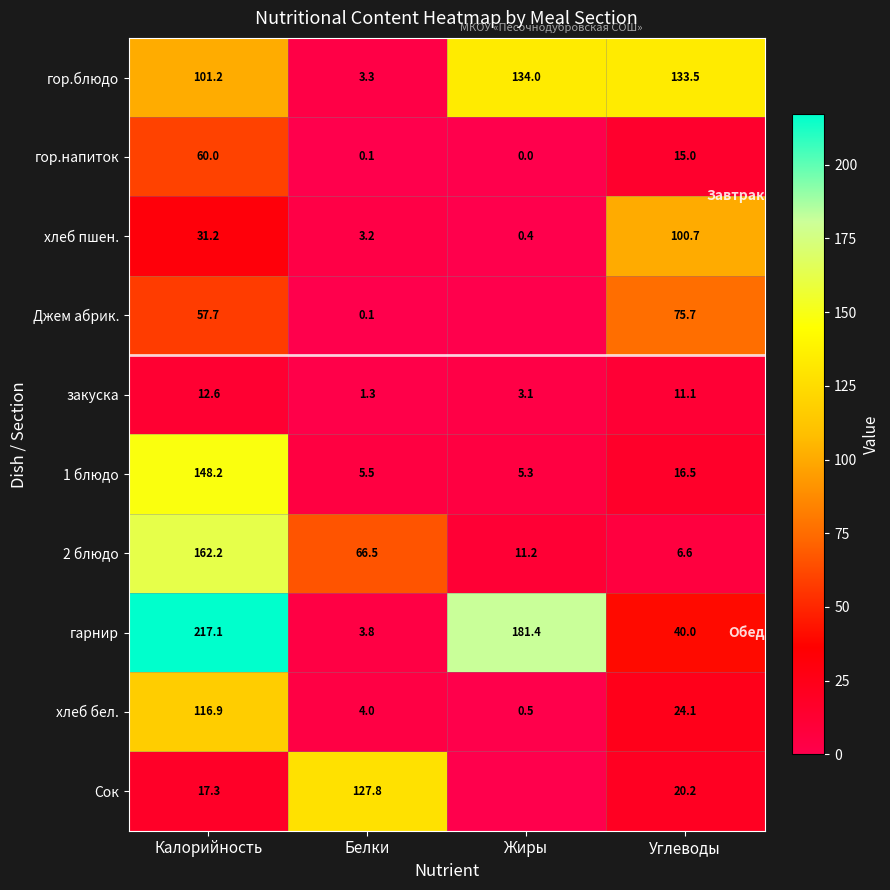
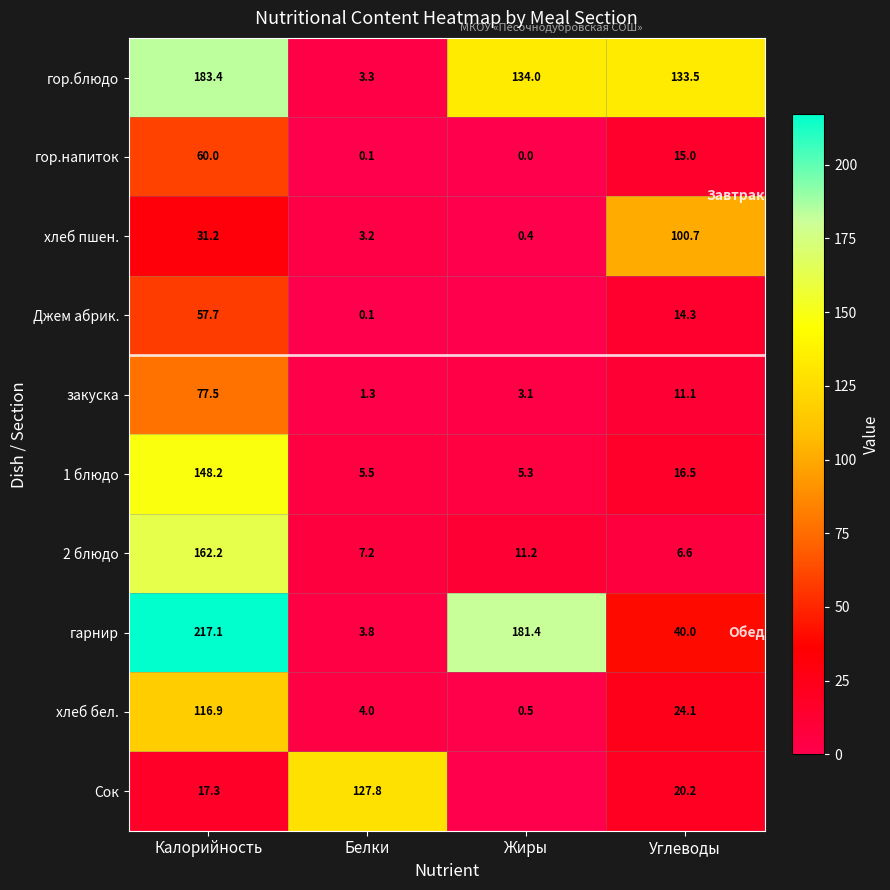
гор.блюдо, Калорийность: 101.2 -> 183.4
Джем абрик., Углеводы: 75.7 -> 14.3
закуска, Калорийность: 12.6 -> 77.5
2 блюдо, Белки: 66.5 -> 7.2
